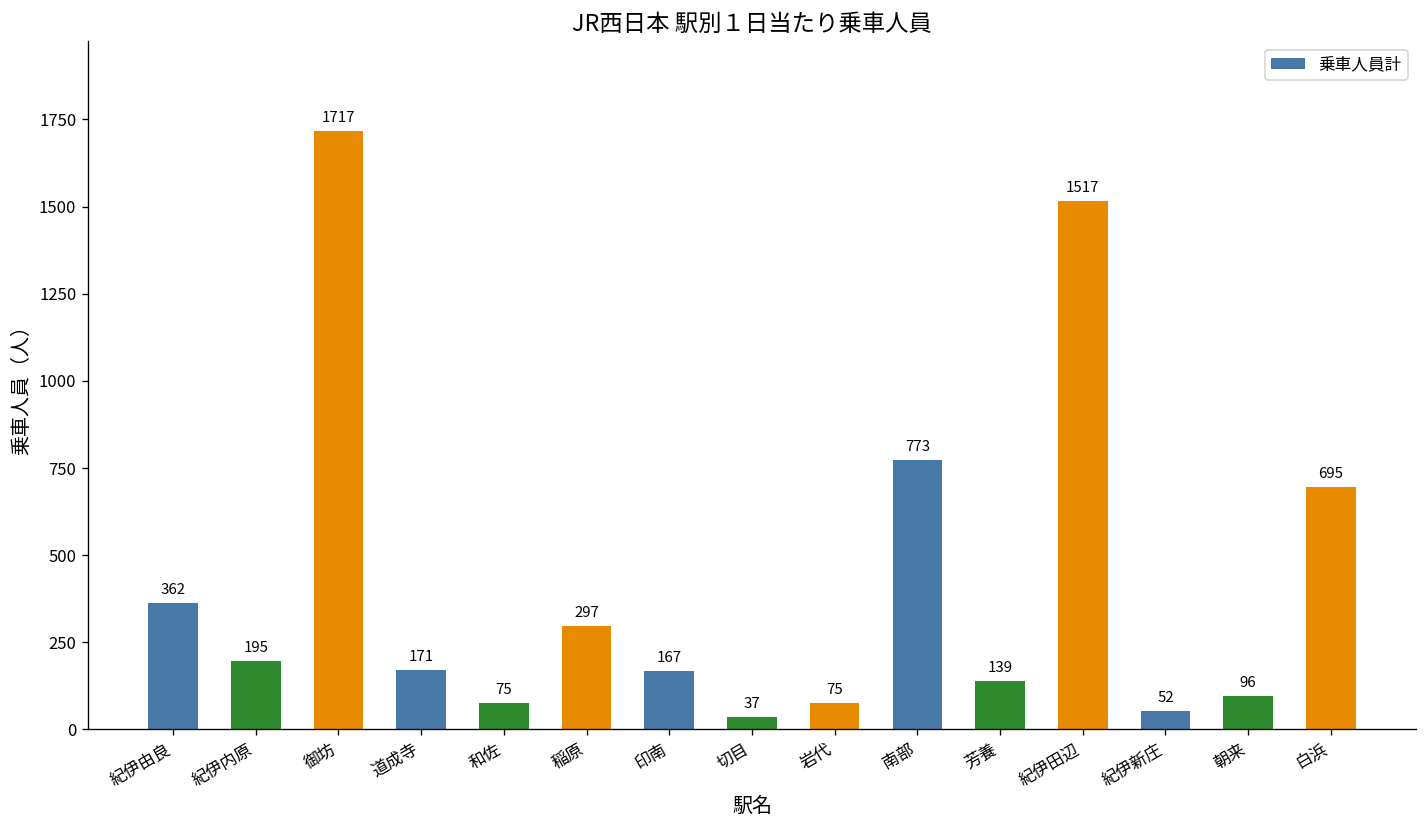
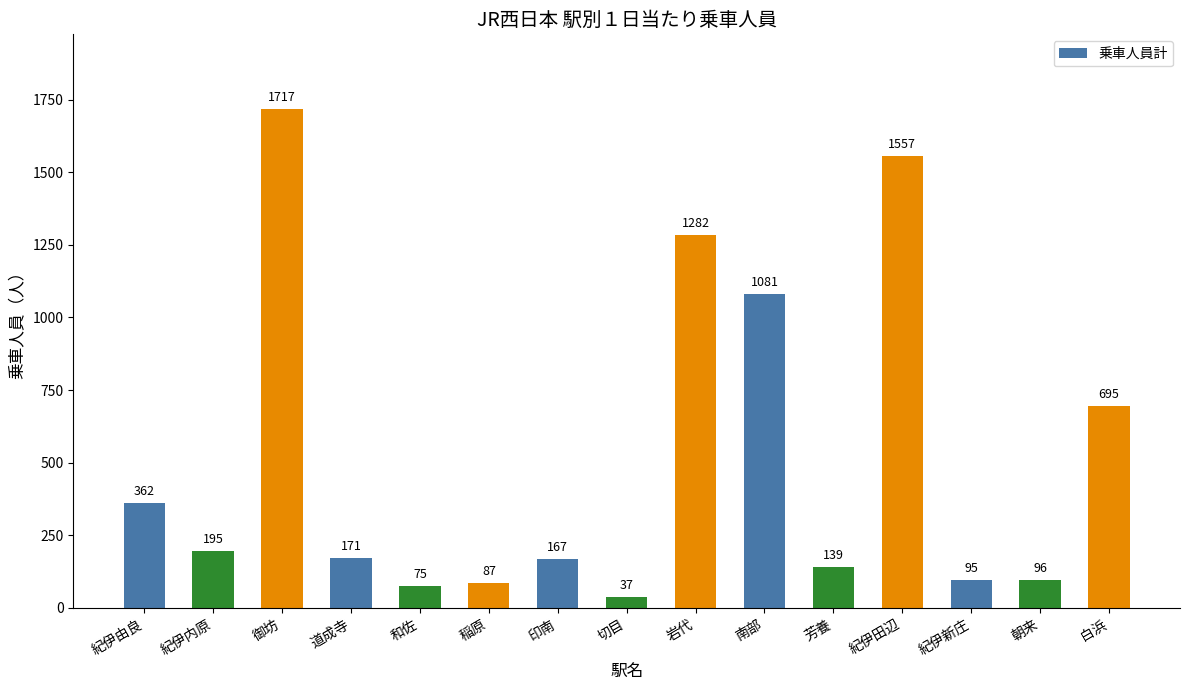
稲原: 297 -> 87
岩代: 75 -> 1282
南部: 773 -> 1081
紀伊田辺: 1517 -> 1557
紀伊新庄: 52 -> 95
